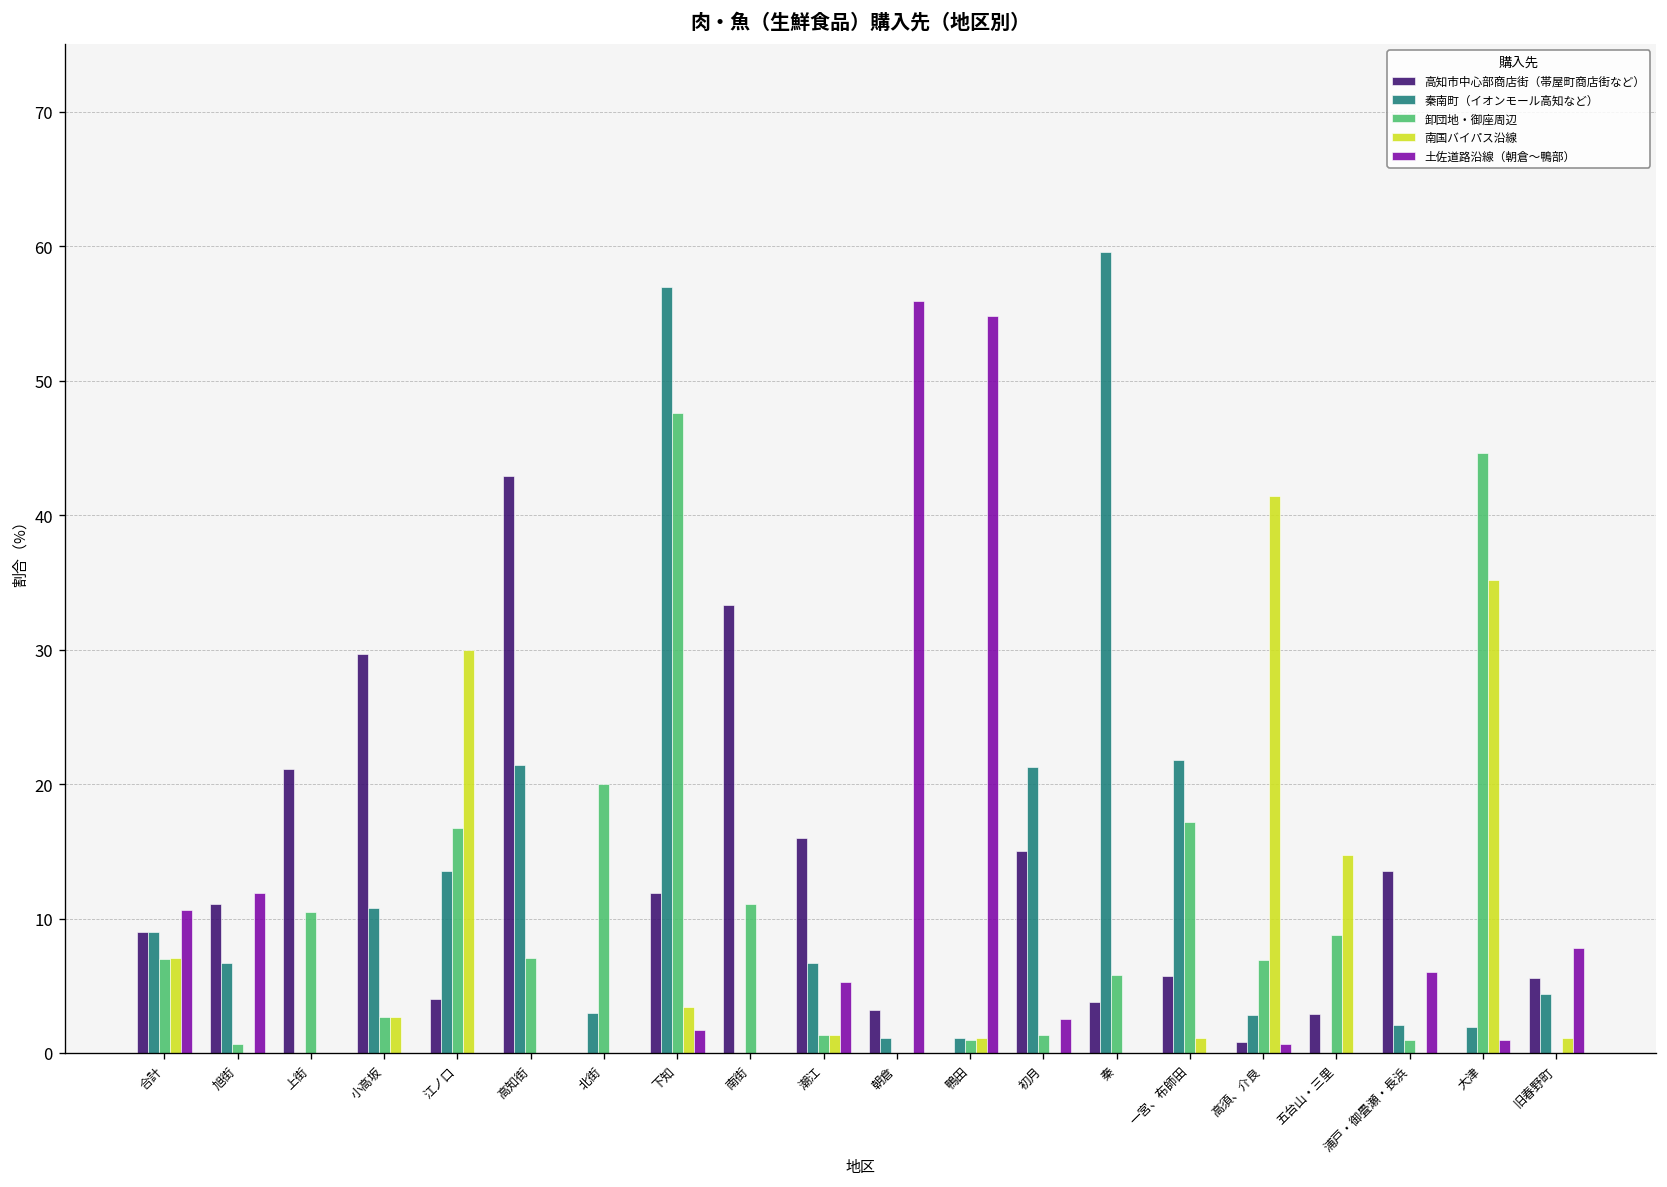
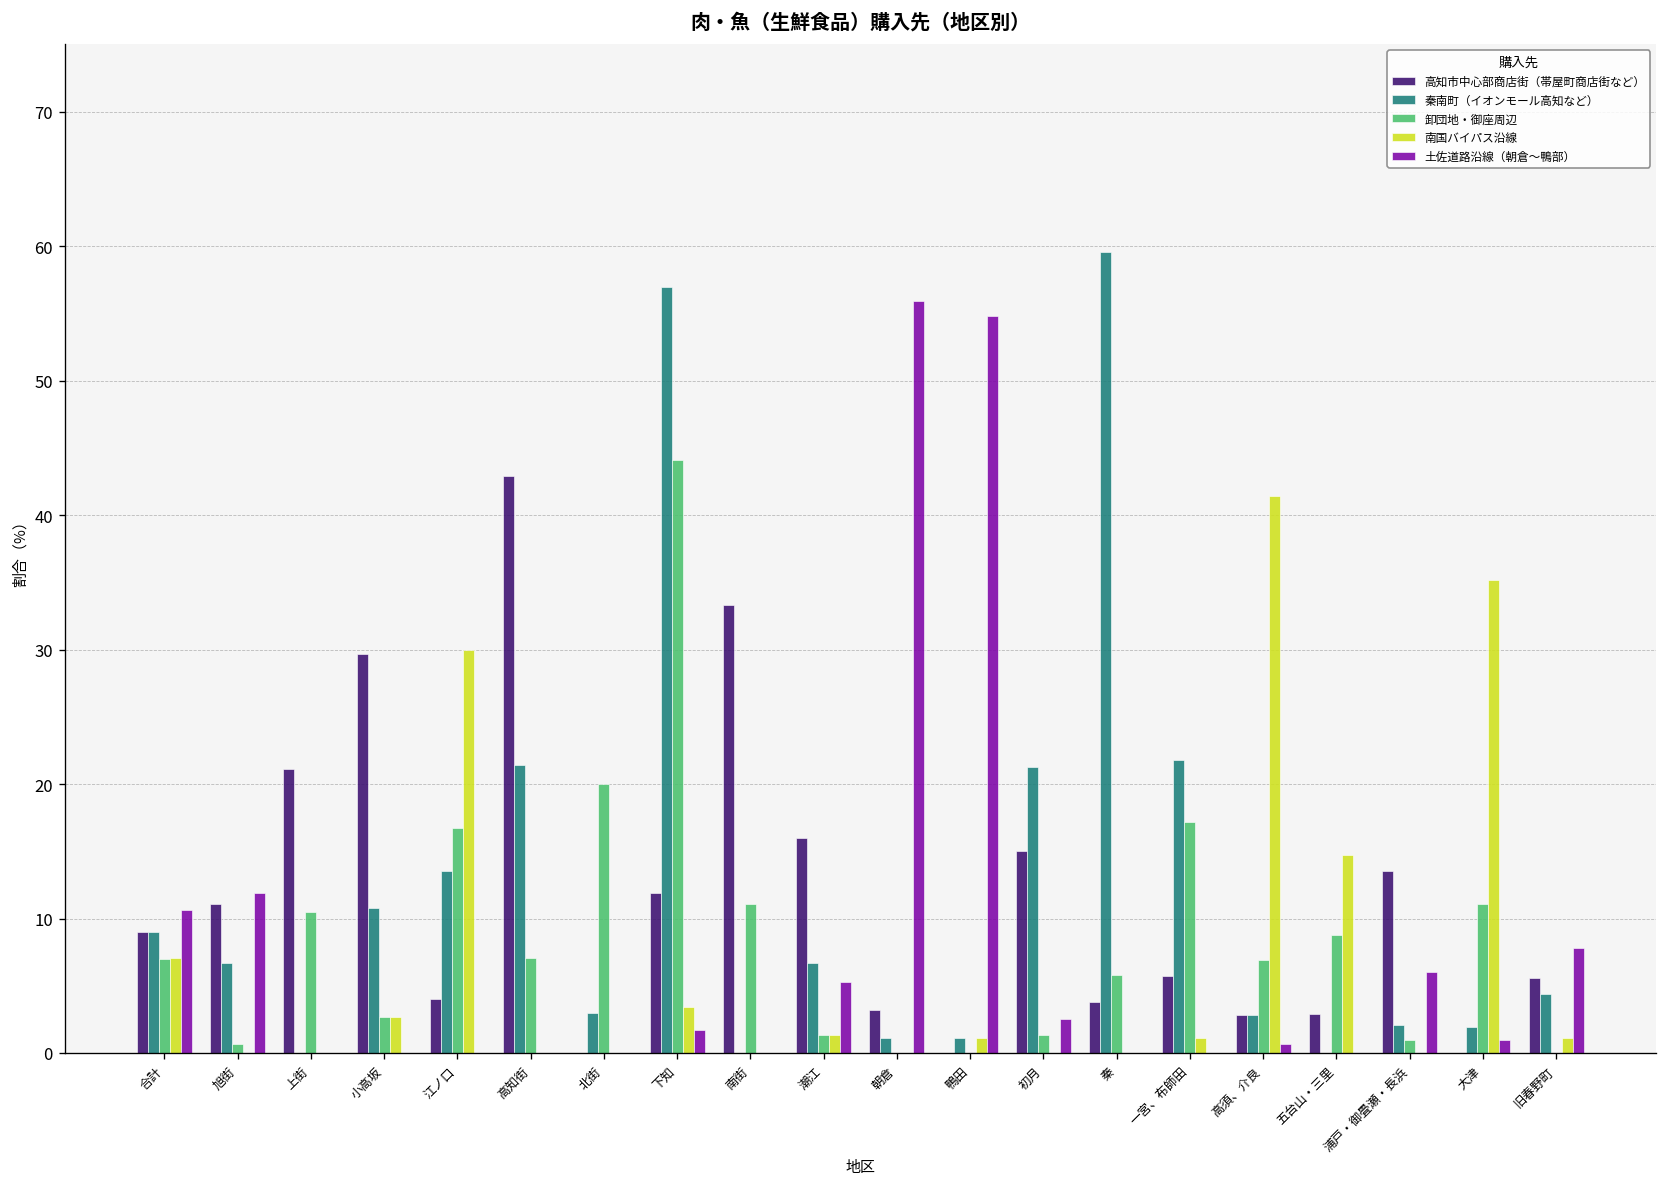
卸団地・御座周辺, 下知: 47.6 -> 44.1
卸団地・御座周辺, 鴨田: 1 -> 0
高知市中心部商店街（帯屋町商店街など）, 高須、介良: 0.8 -> 2.8
卸団地・御座周辺, 大津: 44.6 -> 11.1
